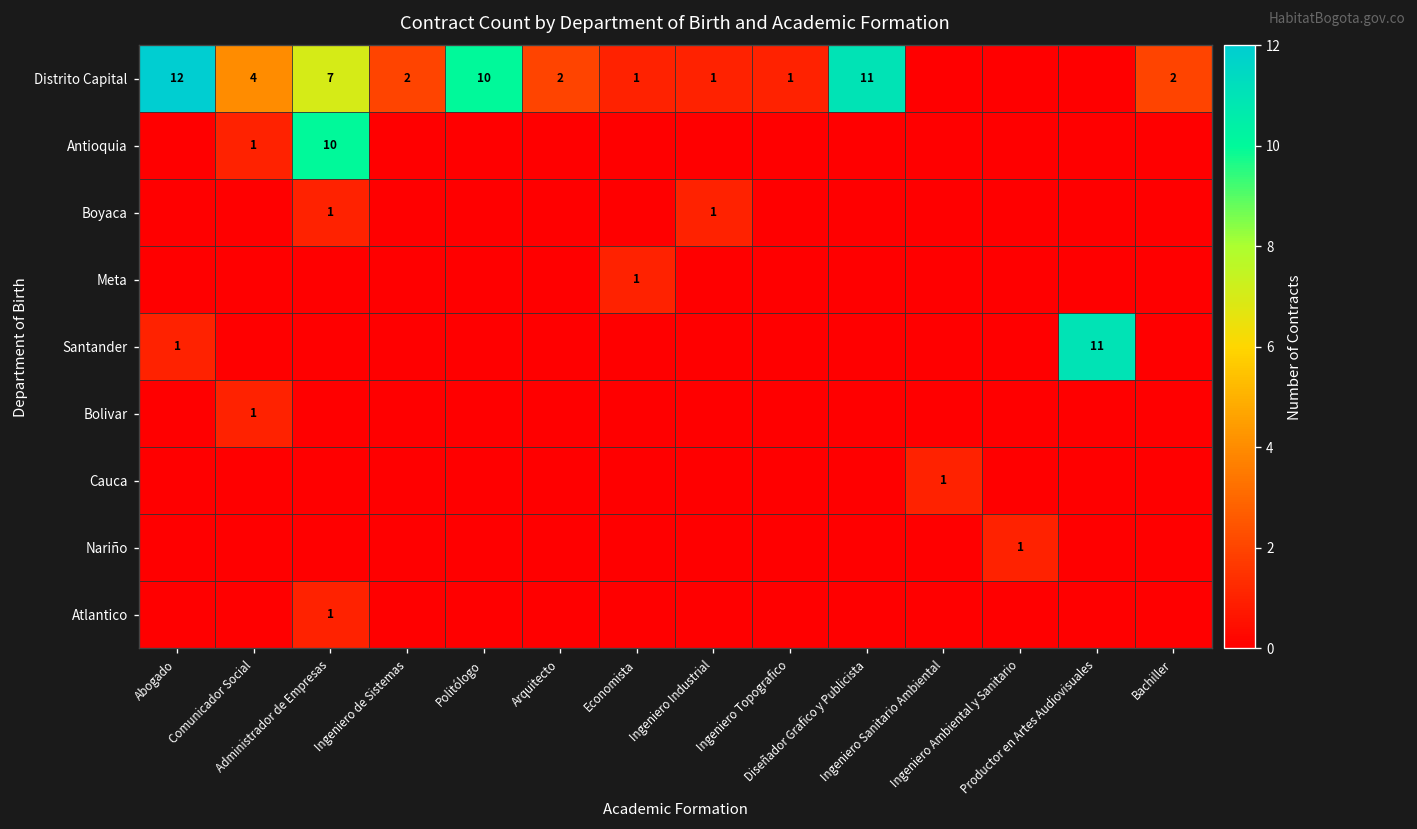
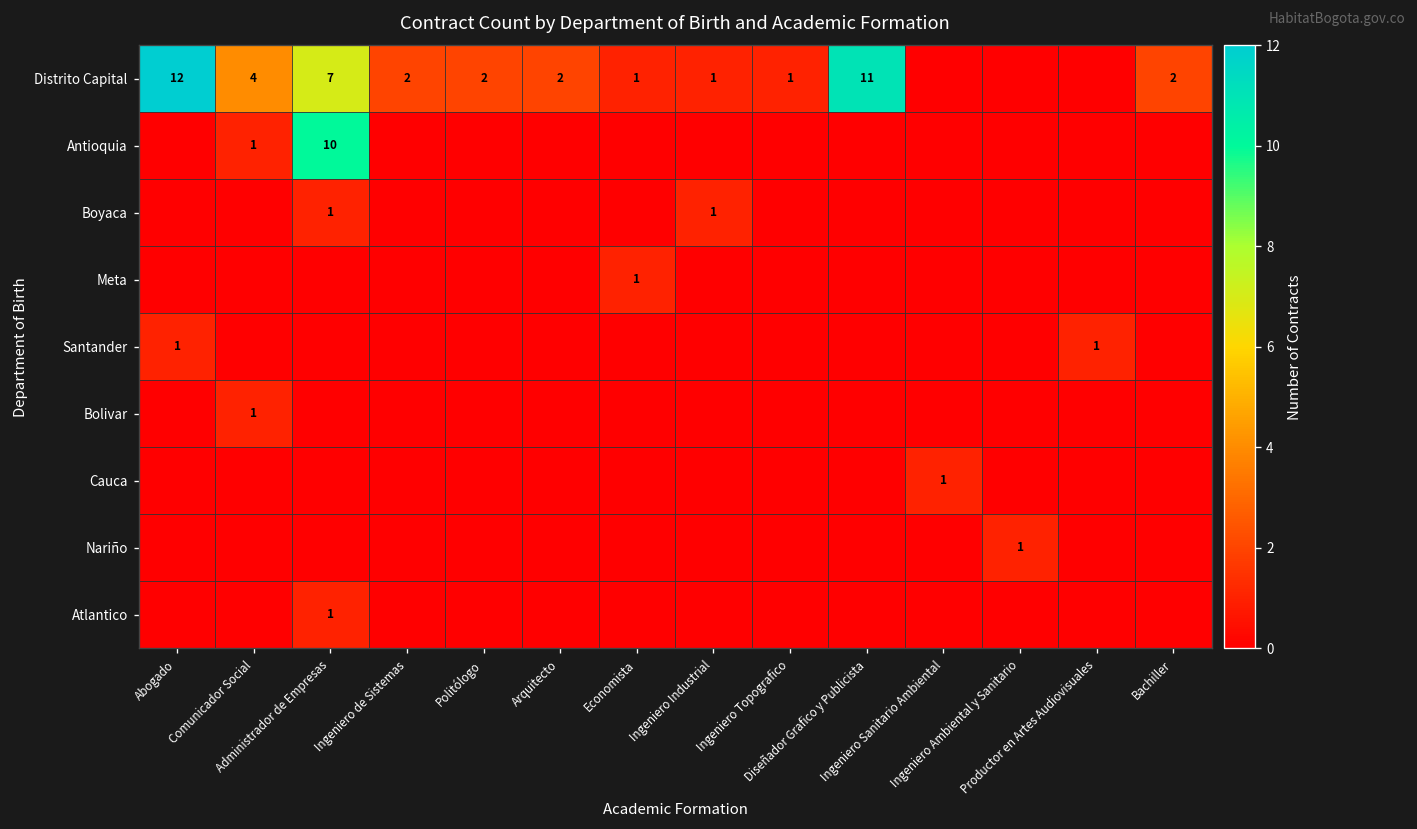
Distrito Capital, Politólogo: 10 -> 2
Santander, Productor en Artes Audiovisuales: 11 -> 1
